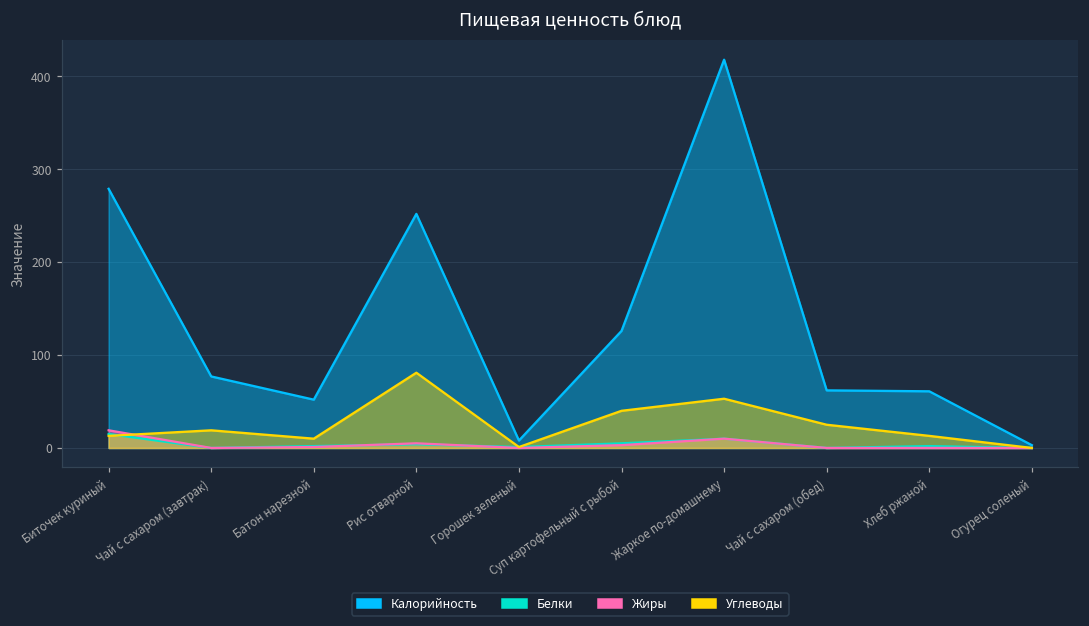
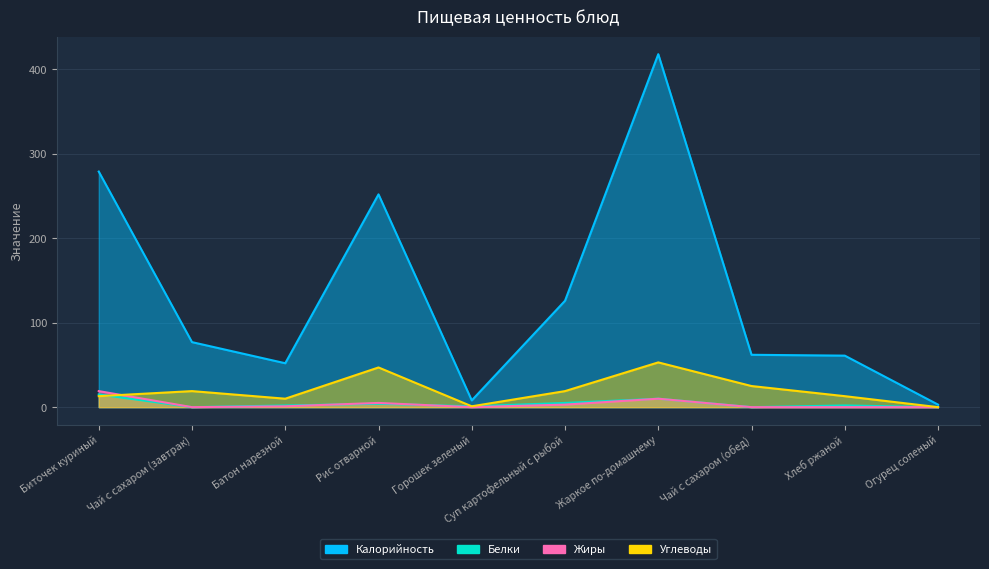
Углеводы, Рис отварной: 80 -> 50
Углеводы, Суп картофельный с рыбой: 40 -> 20
